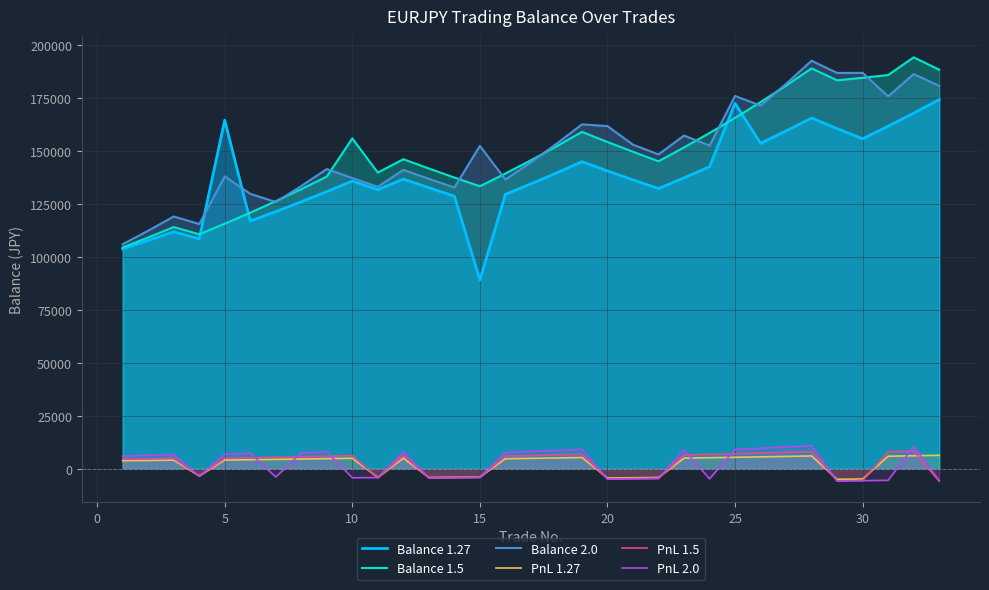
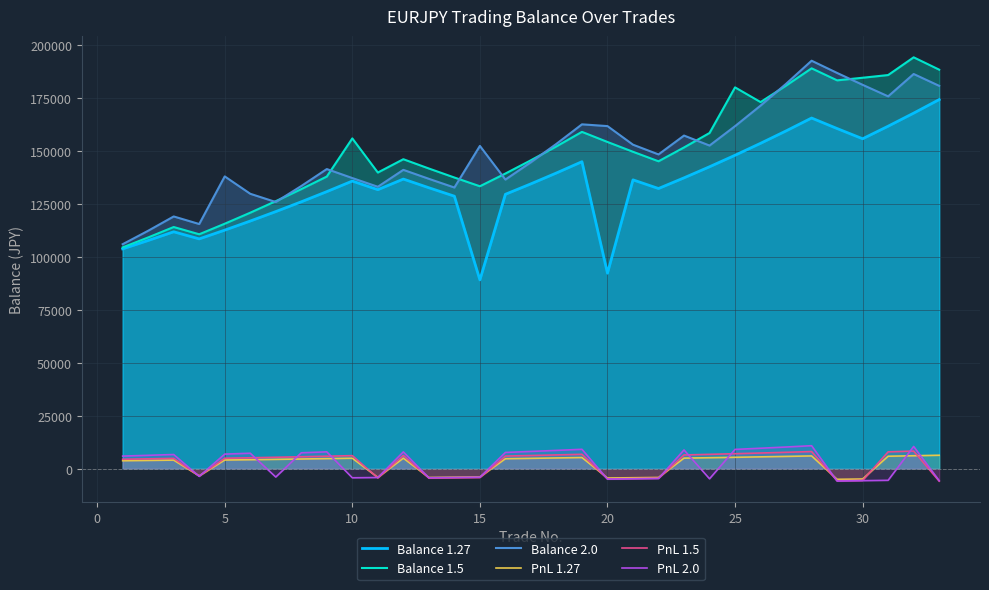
Balance 1.27, 5: 165000 -> 113000
Balance 1.27, 20: 141000 -> 92000
Balance 1.27, 25: 173000 -> 148000
Balance 1.5, 25: 166000 -> 180000
Balance 2.0, 25: 176000 -> 162000
Balance 2.0, 30: 187000 -> 181000
